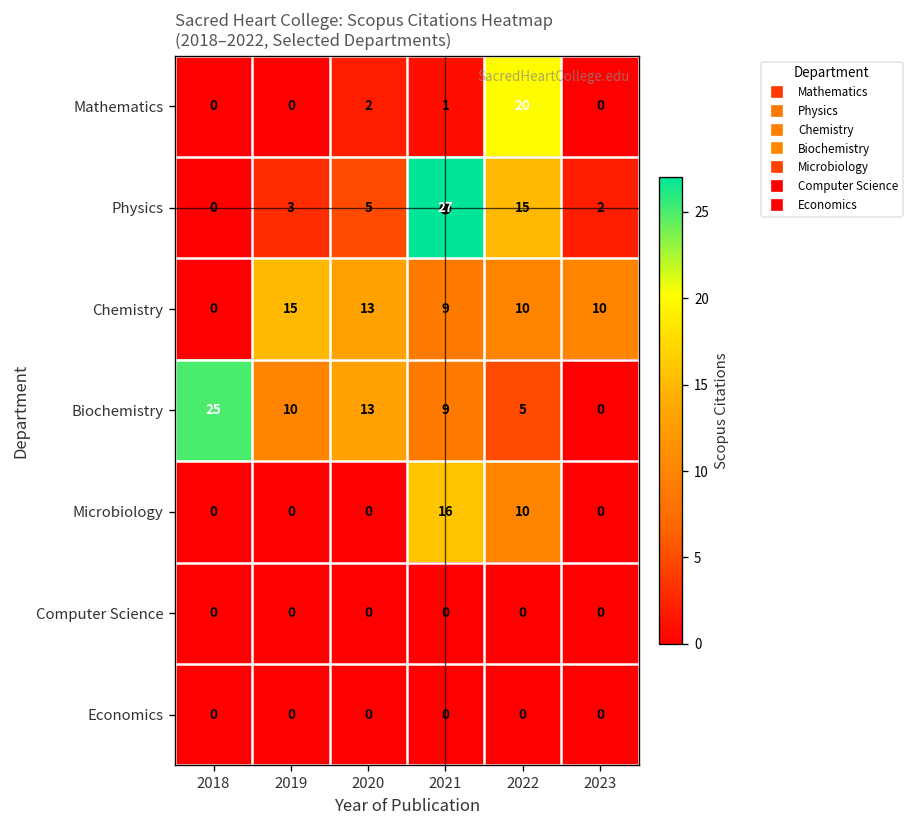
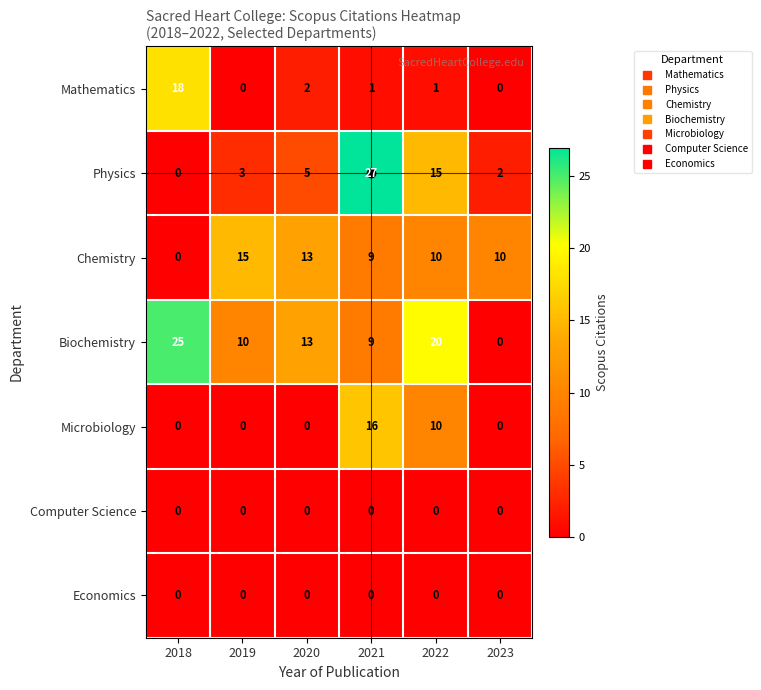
Mathematics, 2018: 0 -> 18
Mathematics, 2022: 20 -> 1
Biochemistry, 2022: 5 -> 20
